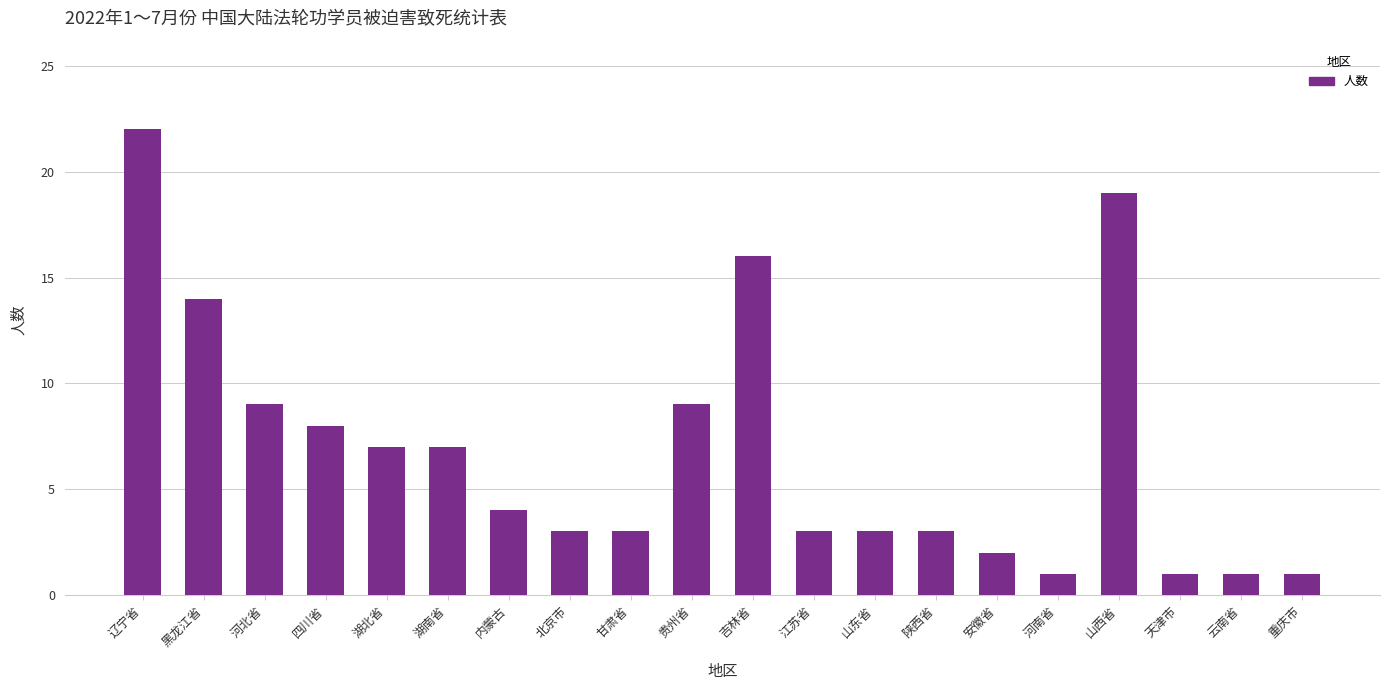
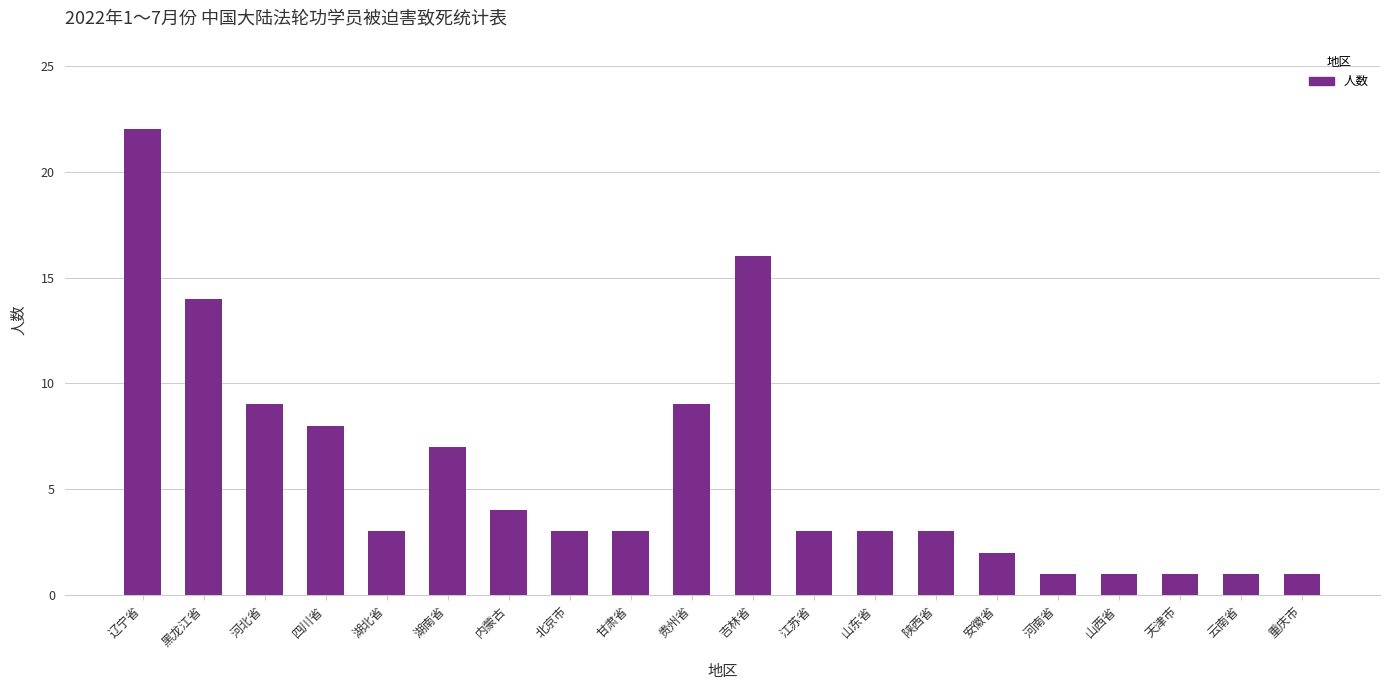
湖北省: 7 -> 3
山西省: 19 -> 1
